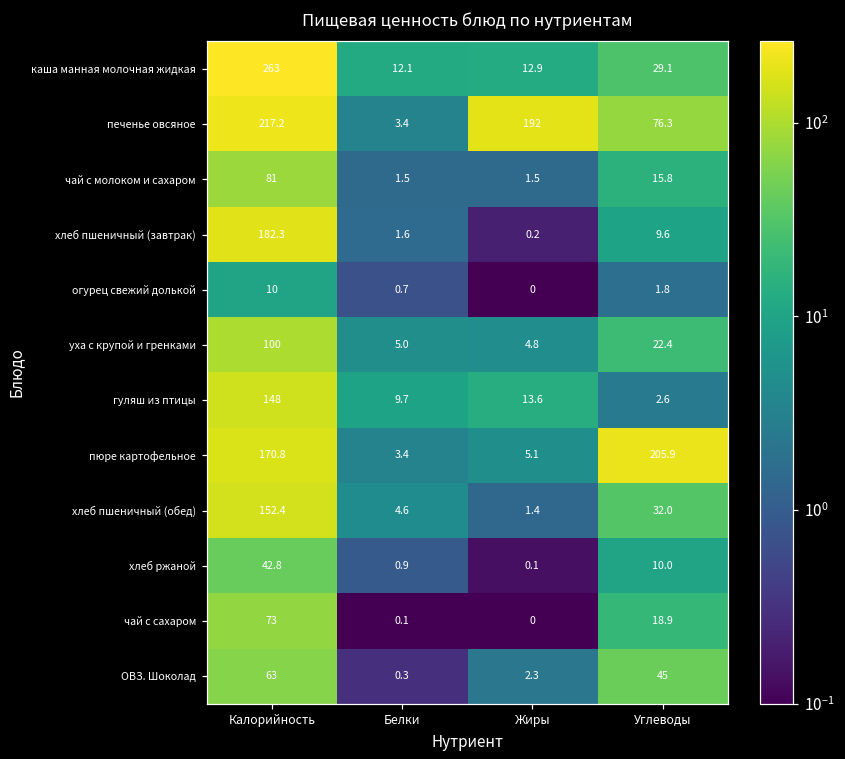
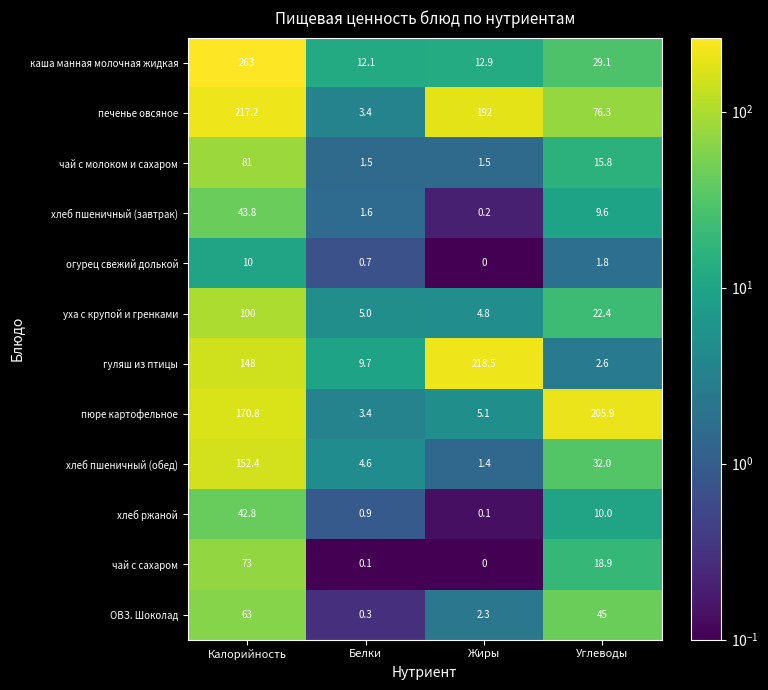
хлеб пшеничный (завтрак), Калорийность: 182.3 -> 43.8
гуляш из птицы, Жиры: 13.6 -> 218.5
